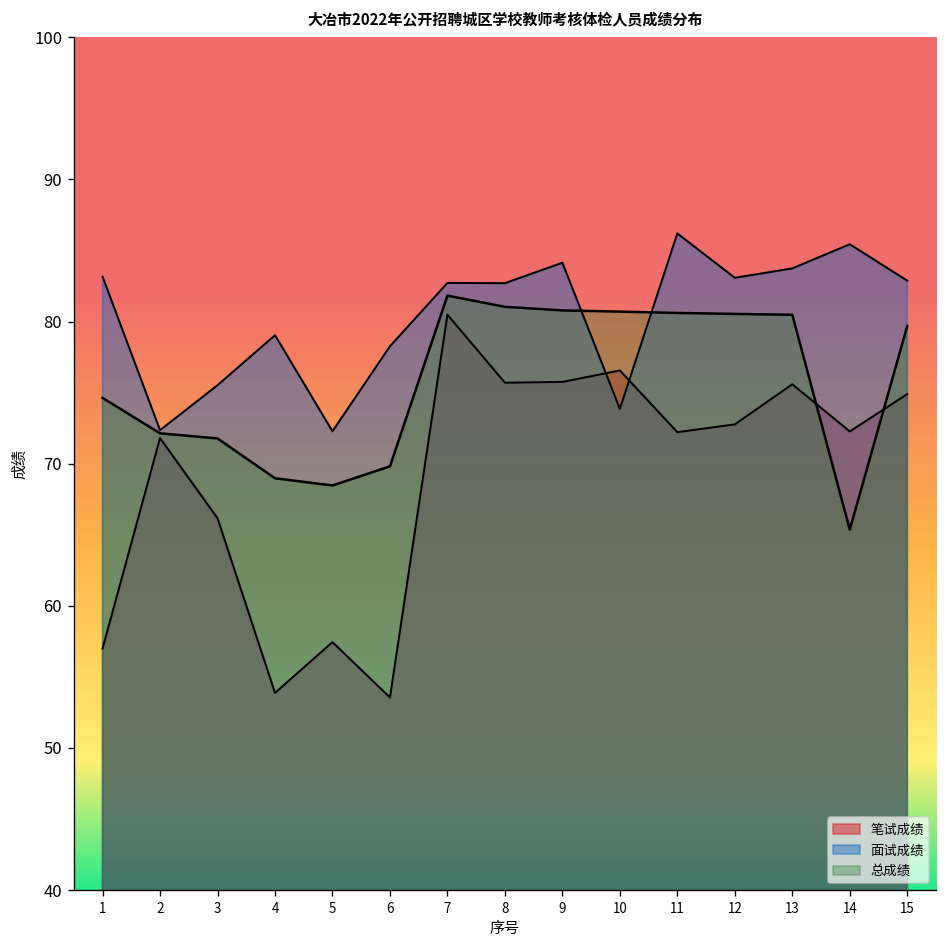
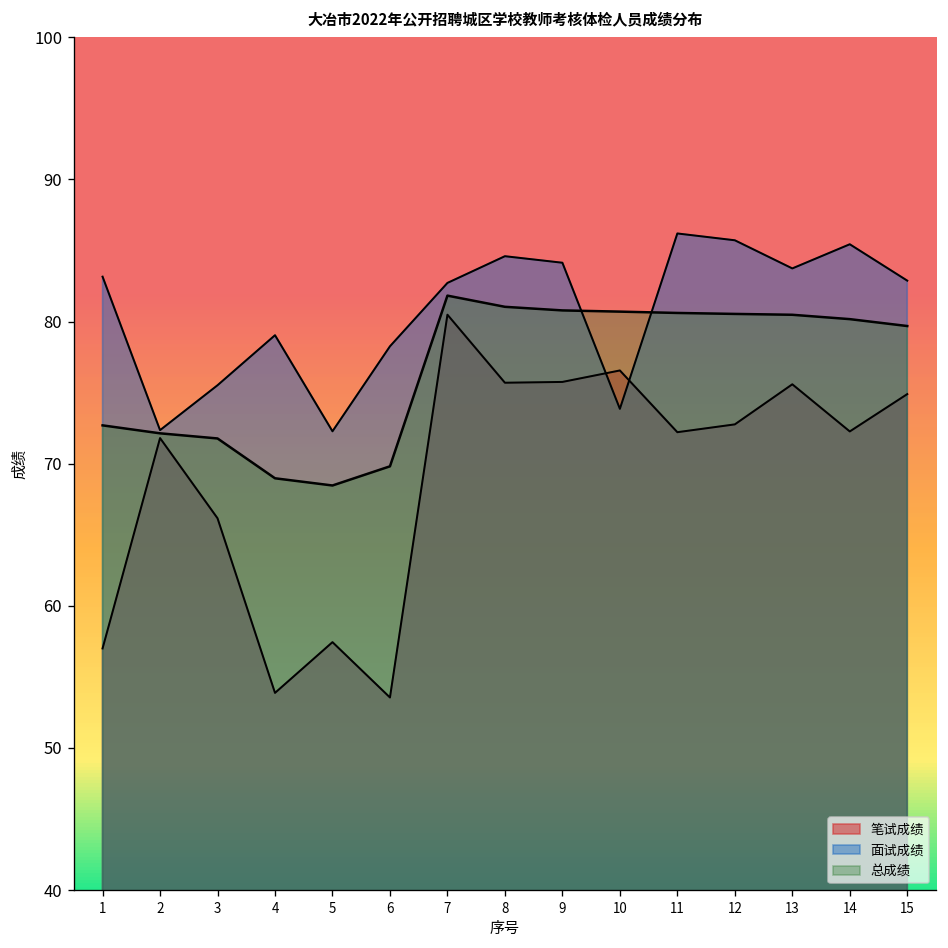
总成绩, 1: 74.6 -> 72.7
面试成绩, 8: 82.7 -> 84.6
面试成绩, 12: 83.1 -> 85.7
总成绩, 14: 65.4 -> 80.2
